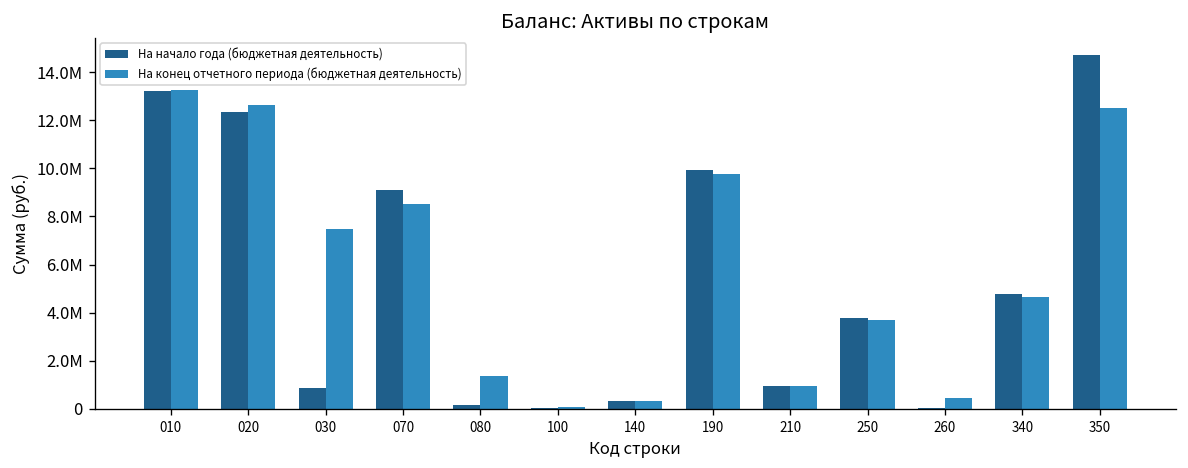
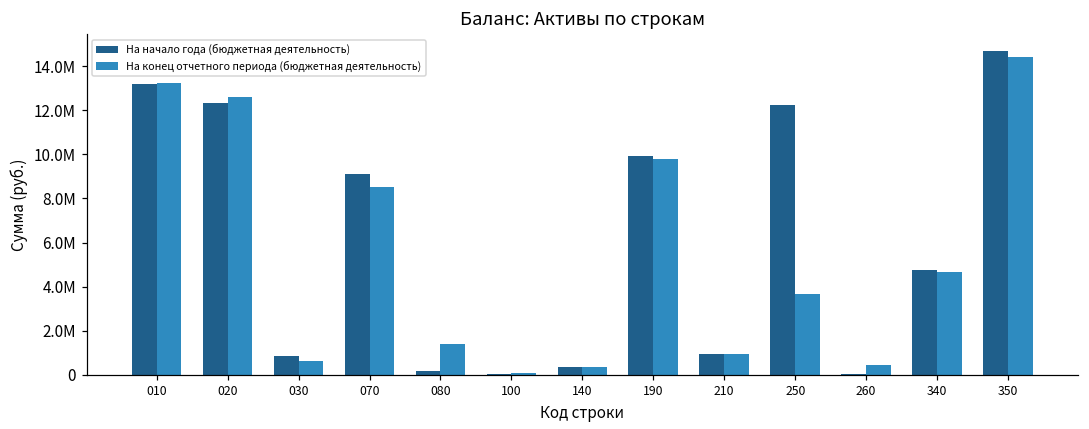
На конец отчетного периода (бюджетная деятельность), 030: 7500000 -> 600000
На начало года (бюджетная деятельность), 250: 3800000 -> 12300000
На конец отчетного периода (бюджетная деятельность), 350: 12500000 -> 14400000
